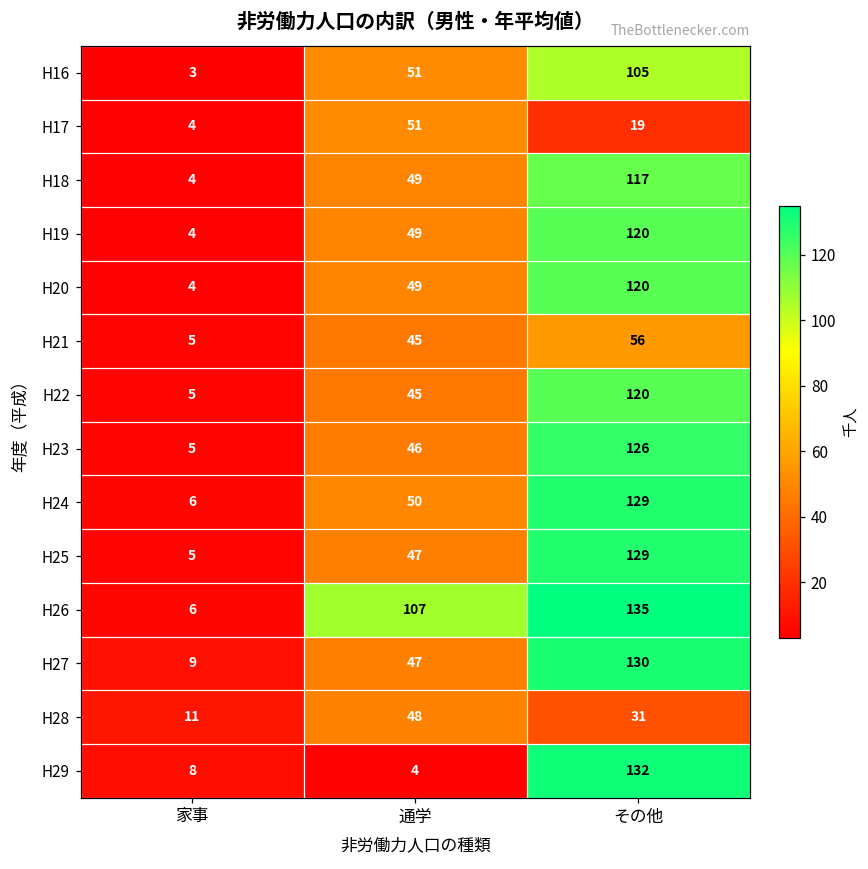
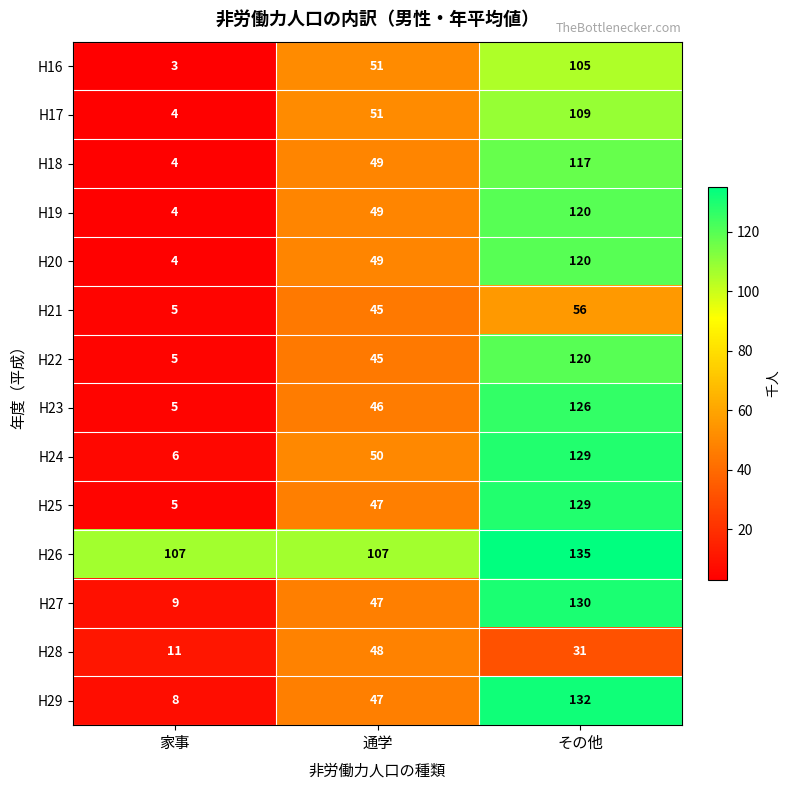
H17, その他: 19 -> 109
H26, 家事: 6 -> 107
H29, 通学: 4 -> 47
